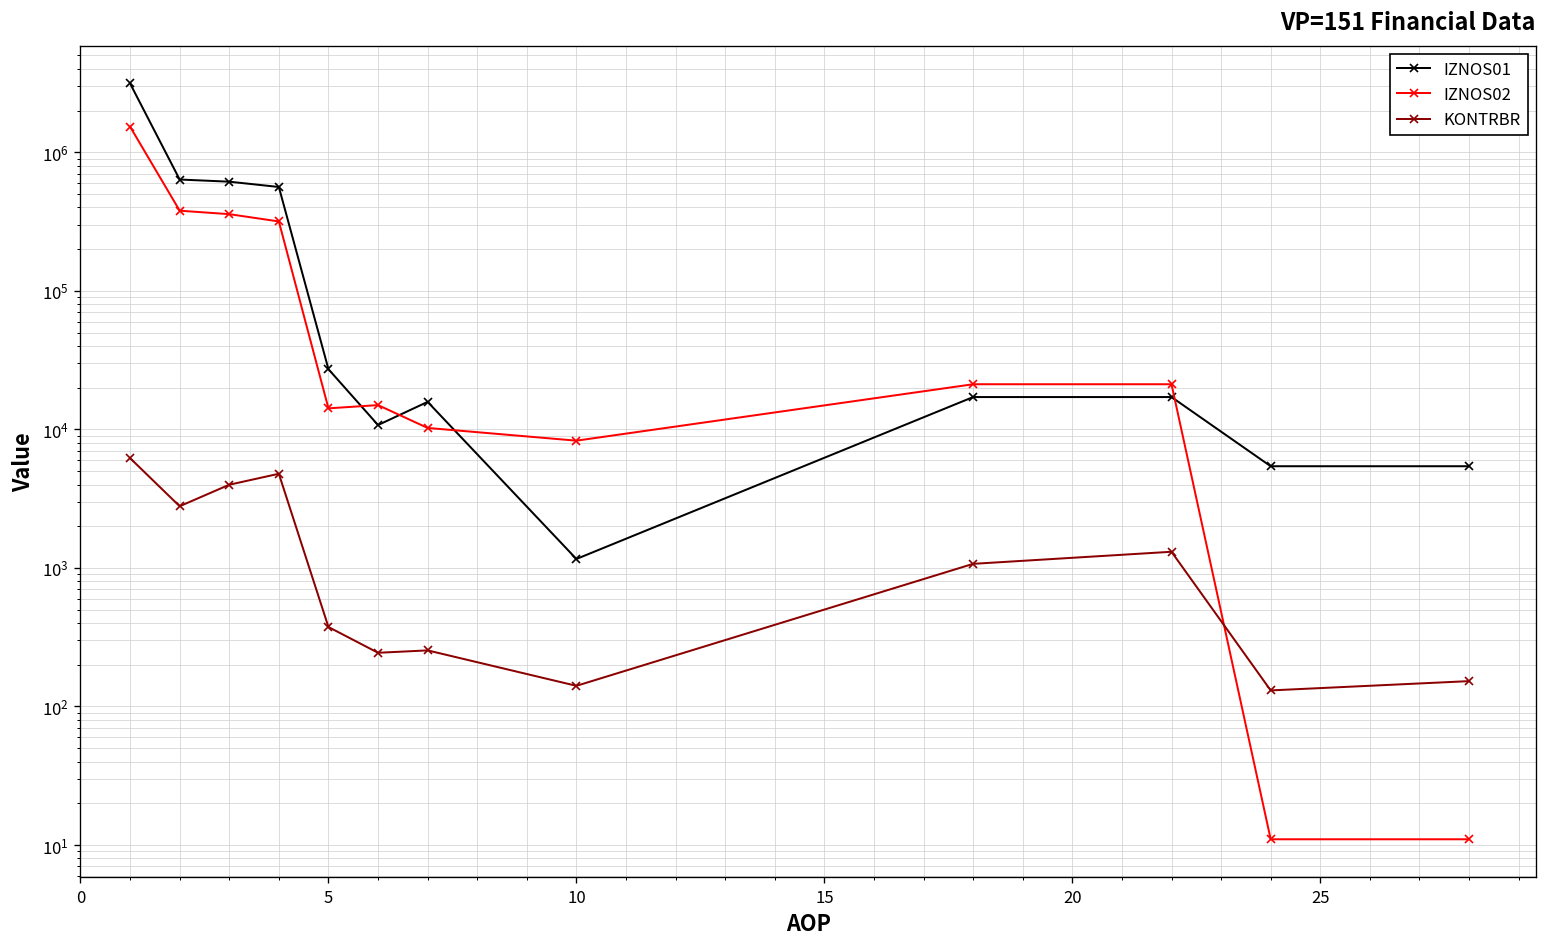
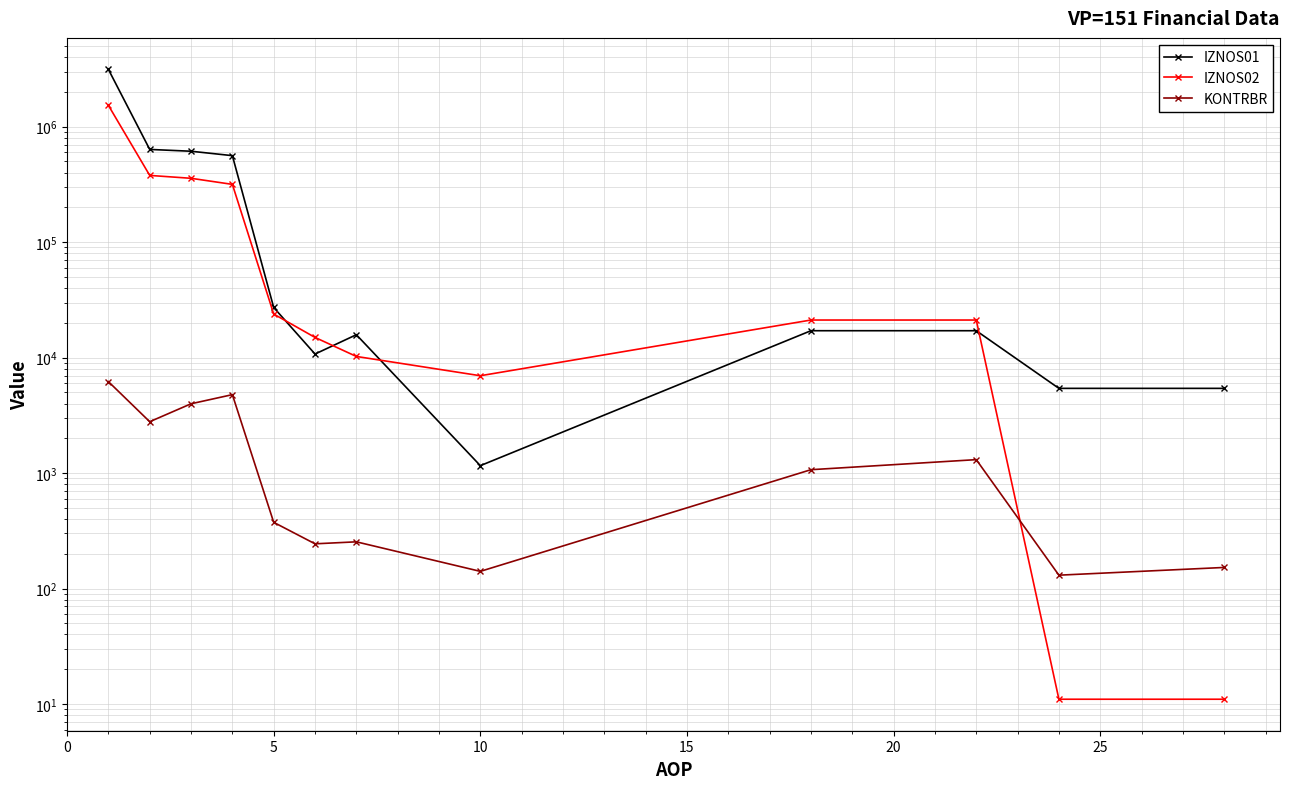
IZNOS02, 5: 14000 -> 24000
IZNOS02, 10: 8000 -> 7000
